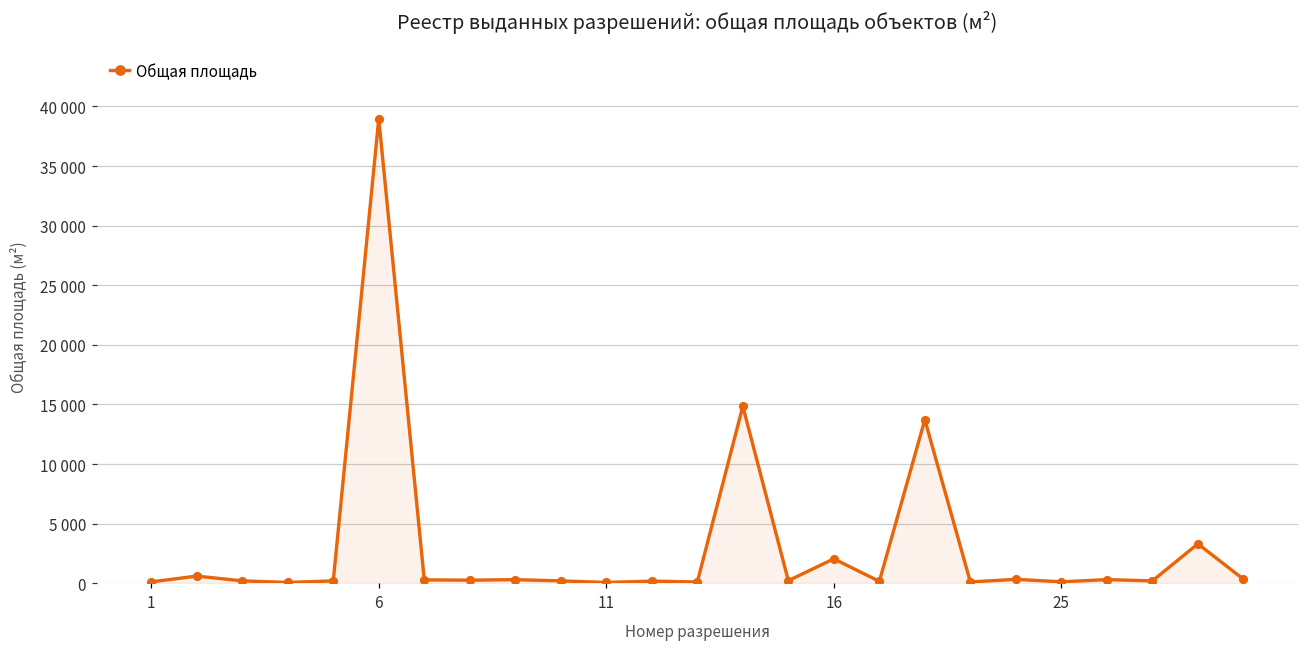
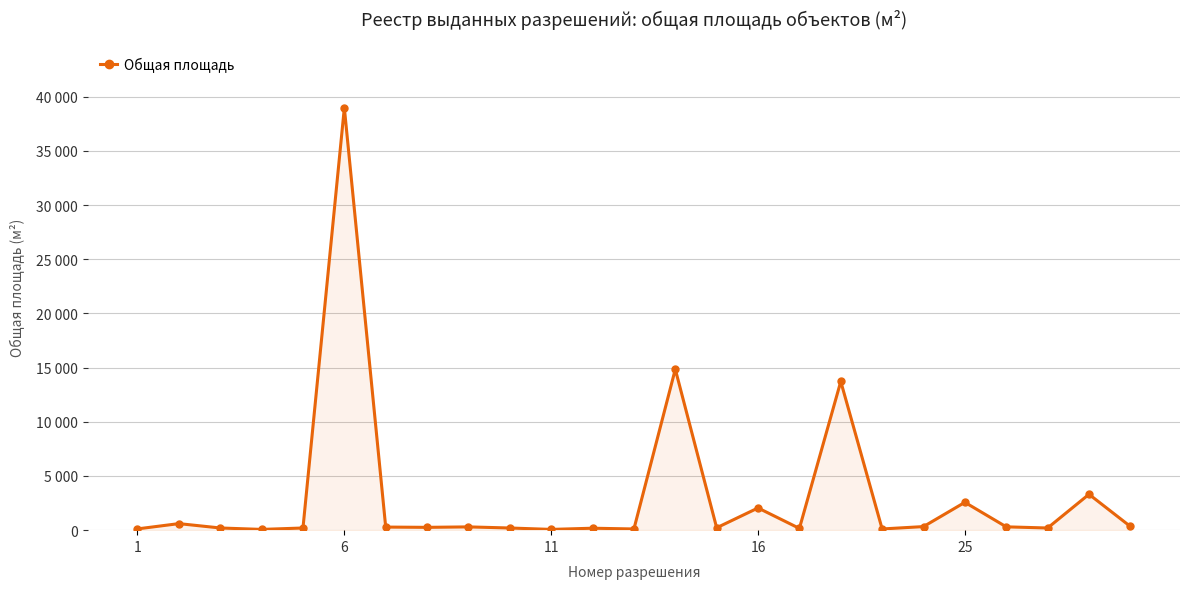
25: 100 -> 2600
